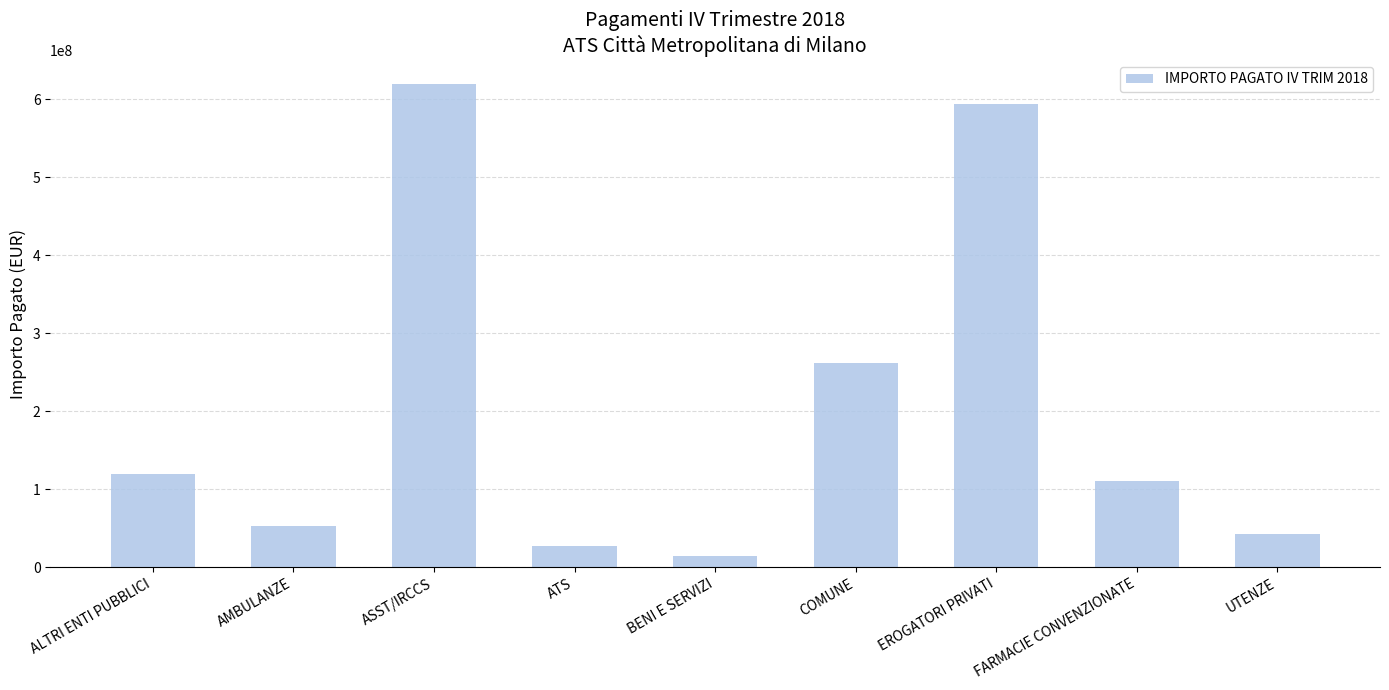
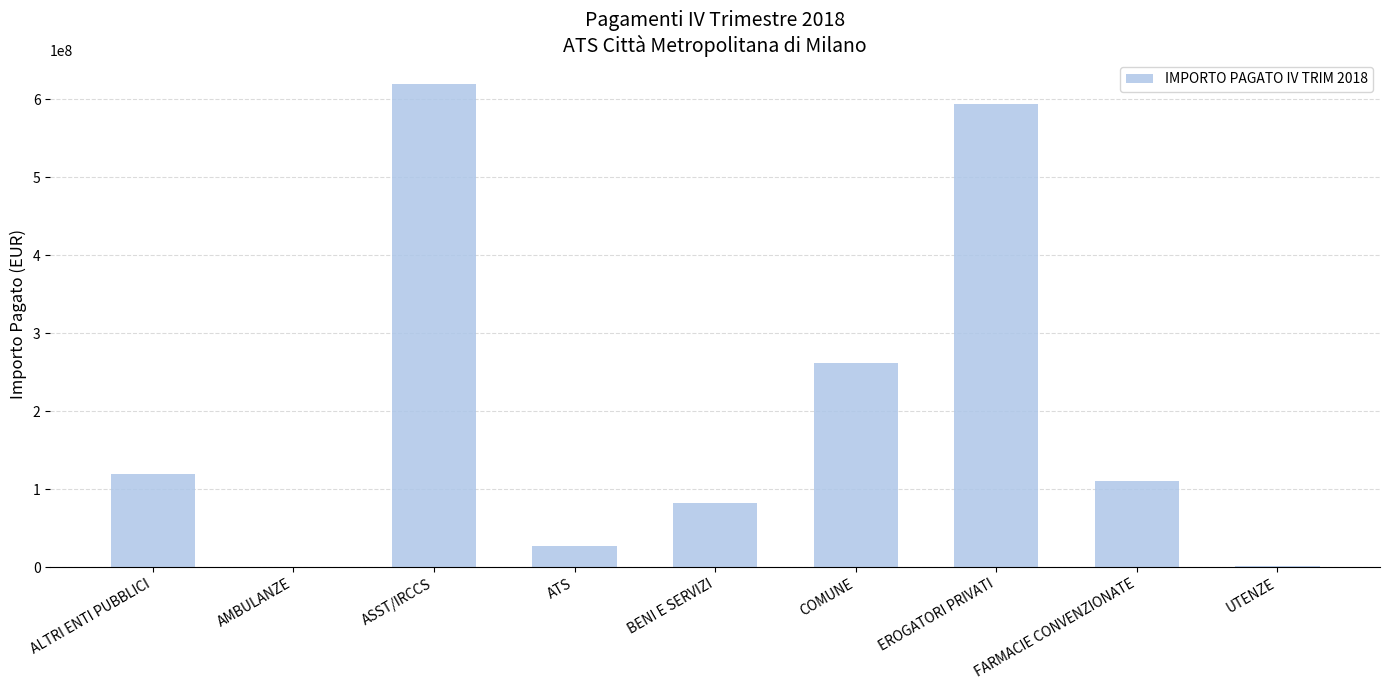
AMBULANZE: 50000000 -> 0
BENI E SERVIZI: 10000000 -> 80000000
UTENZE: 40000000 -> 0
